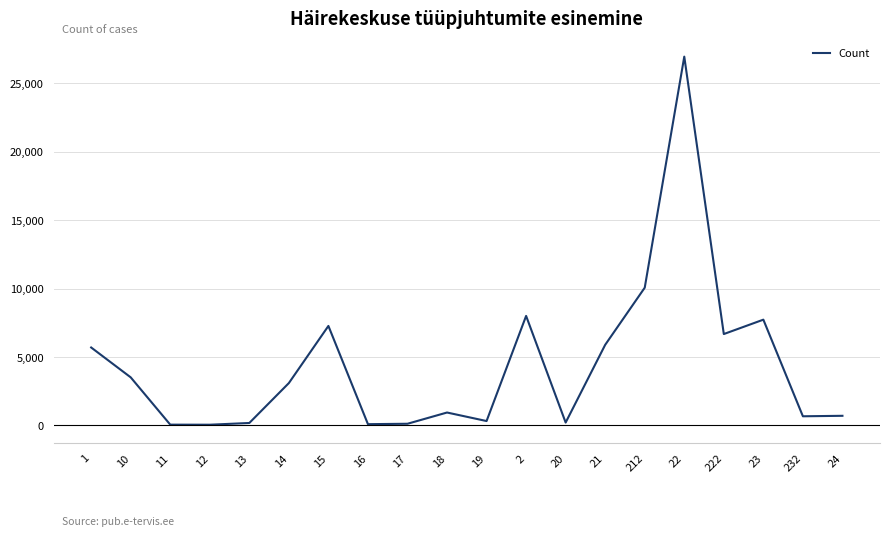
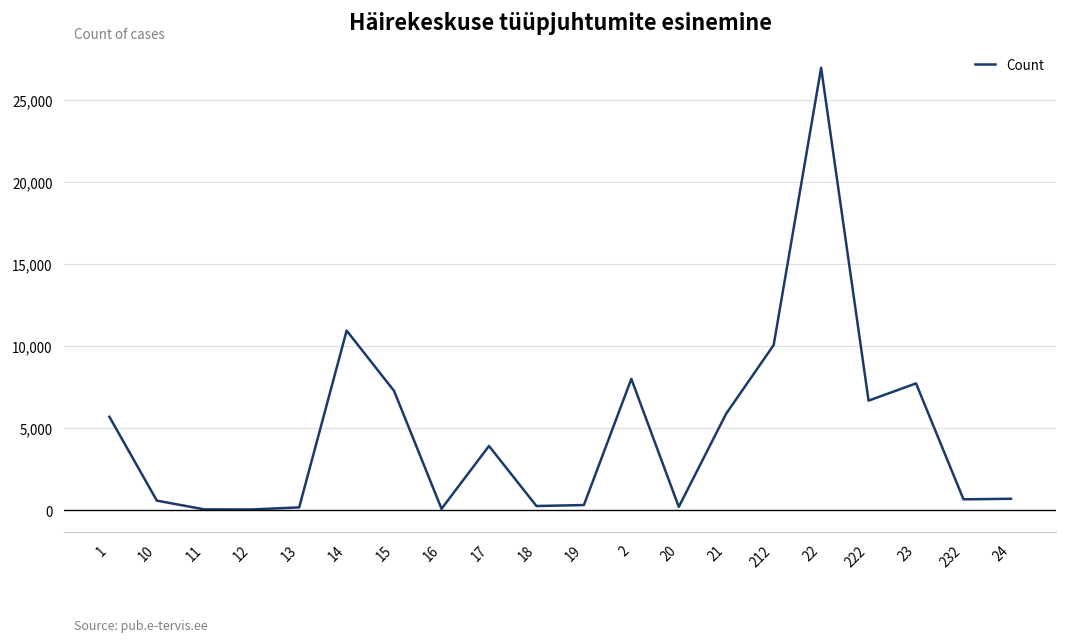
10: 3,500 -> 600
14: 3,100 -> 10,900
17: 100 -> 3,900
18: 900 -> 300
